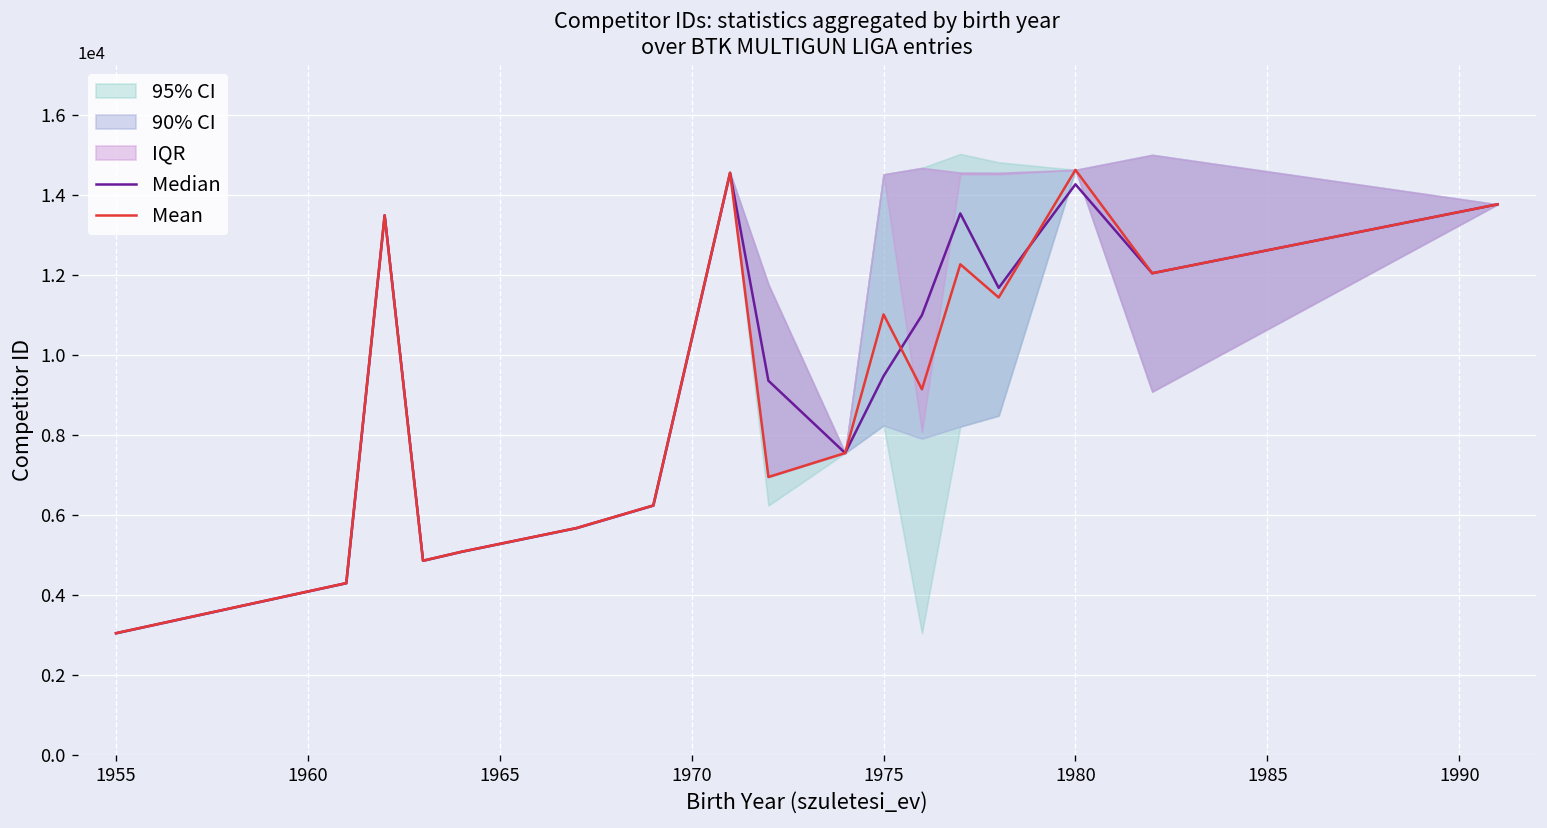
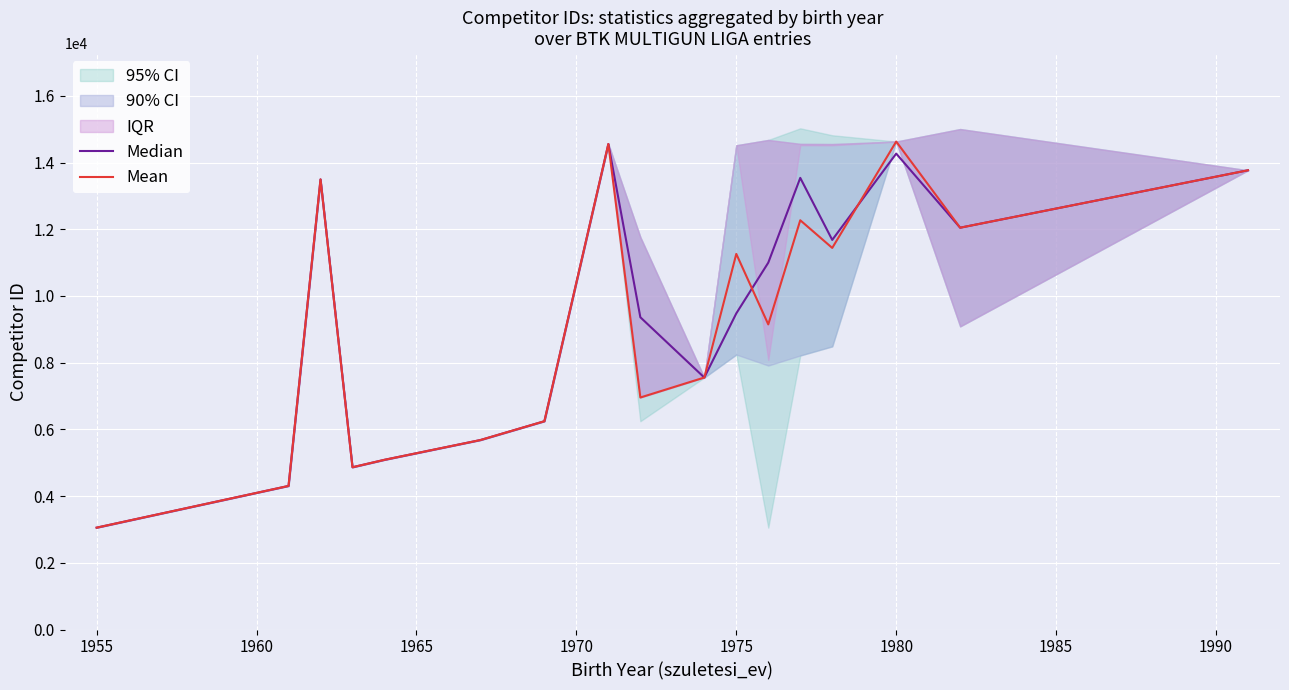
Mean, 1975: 11000 -> 11300
